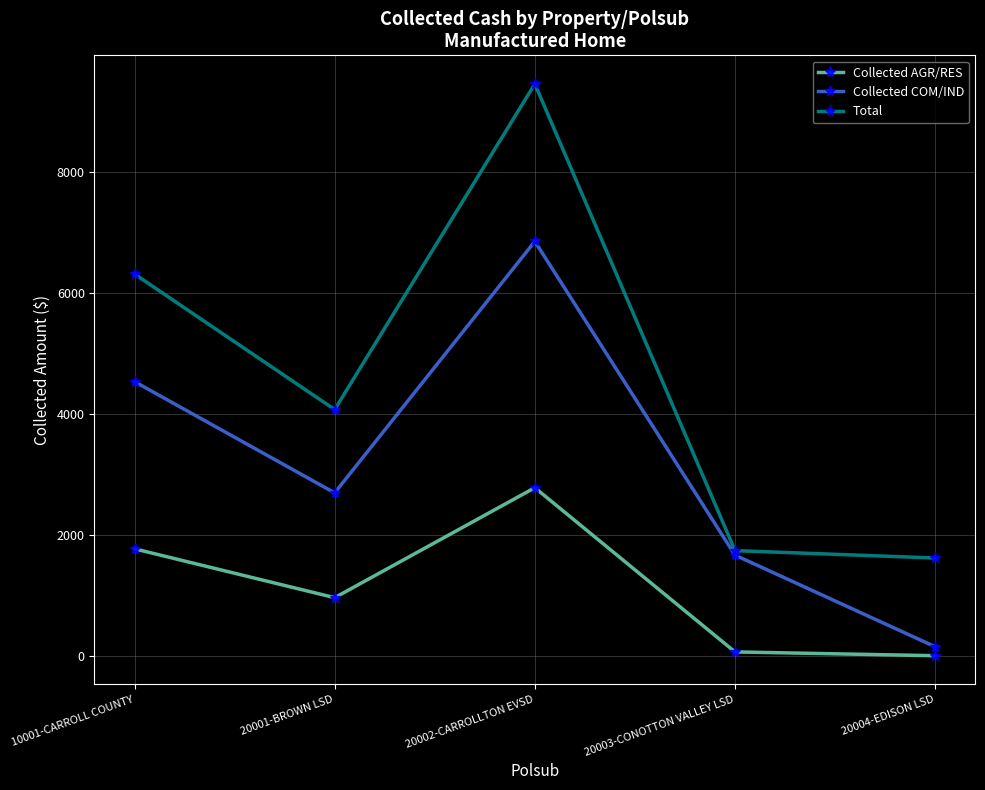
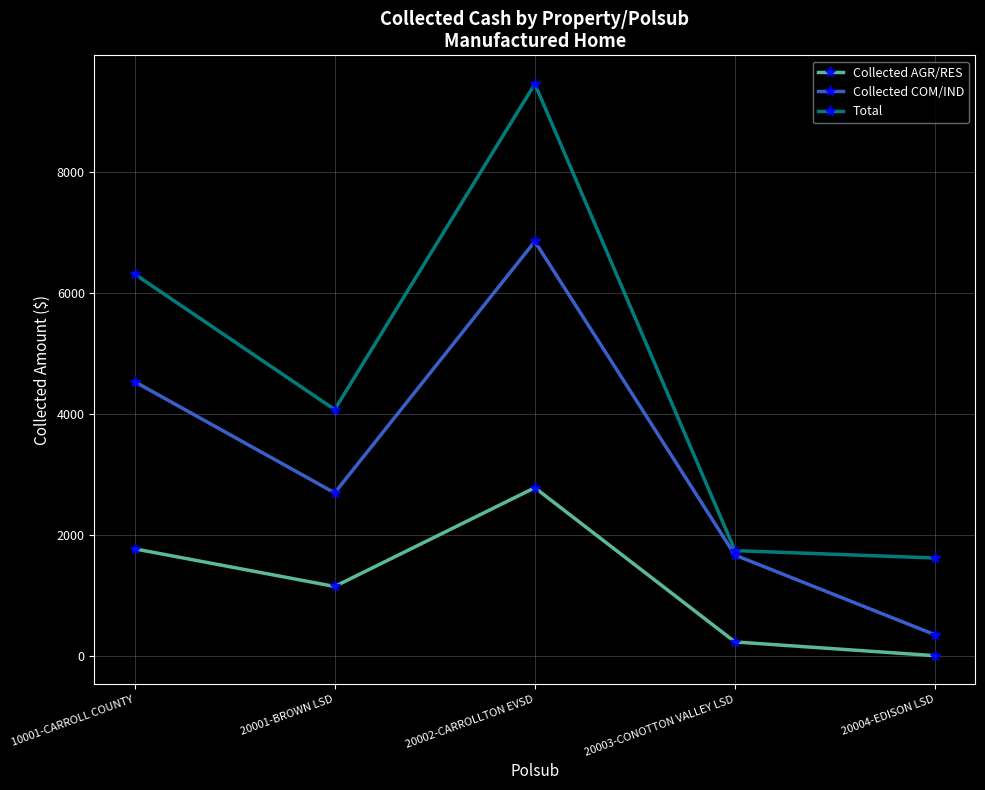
Collected AGR/RES, 20001-BROWN LSD: 1000 -> 1200
Collected AGR/RES, 20003-CONOTTON VALLEY LSD: 100 -> 200
Collected COM/IND, 20004-EDISON LSD: 200 -> 400
